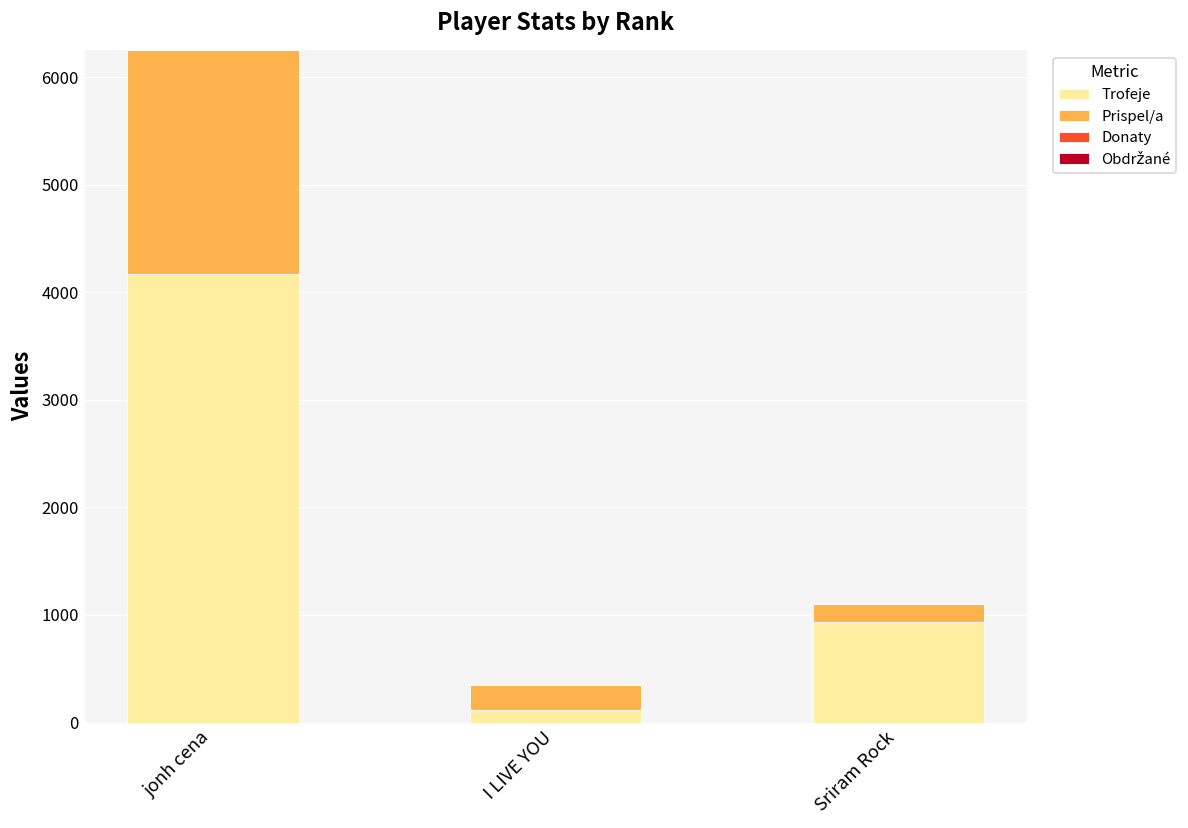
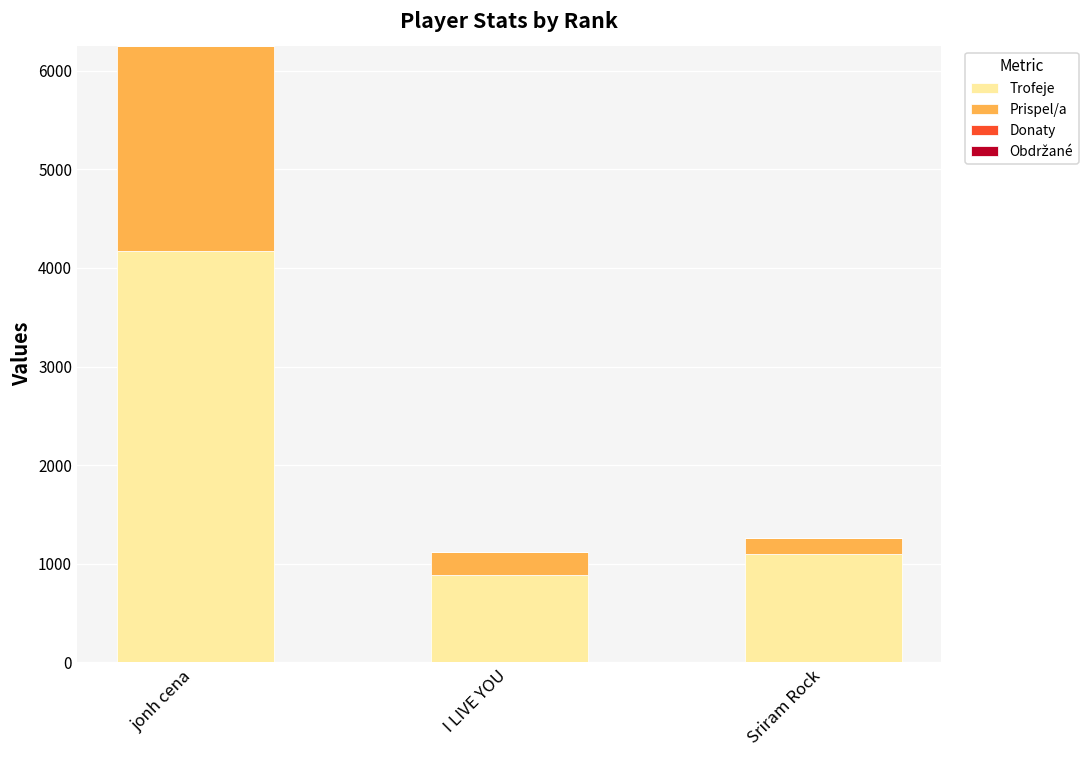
Trofeje, I LIVE YOU: 100 -> 900
Trofeje, Sriram Rock: 900 -> 1100
